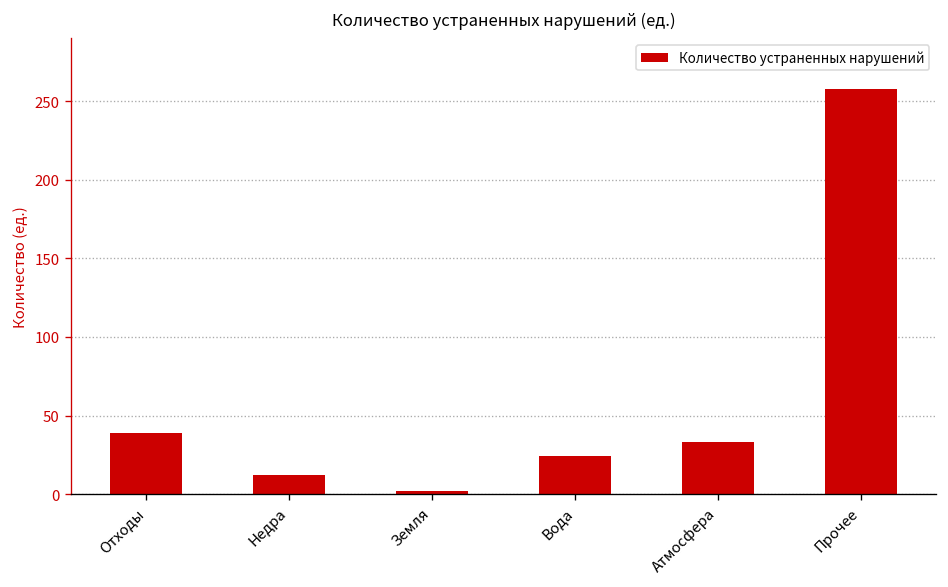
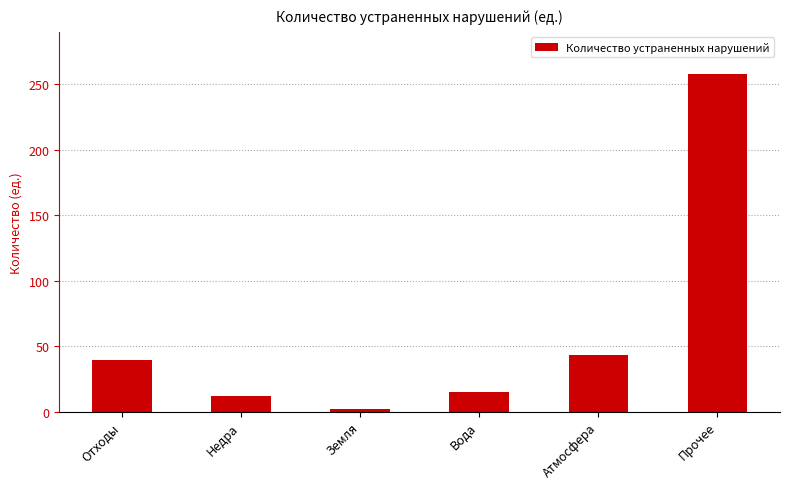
Вода: 24 -> 15
Атмосфера: 33 -> 43
